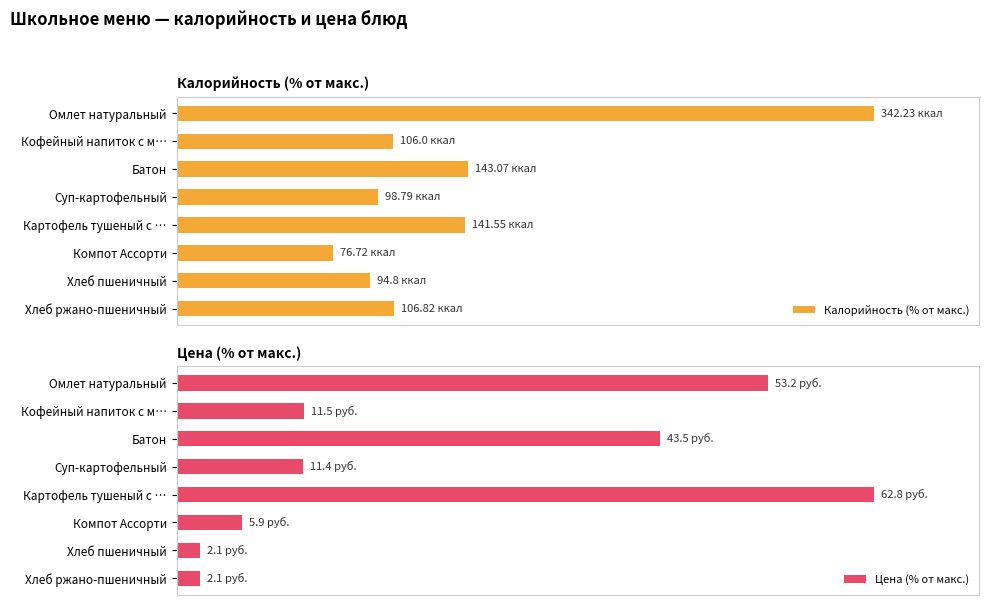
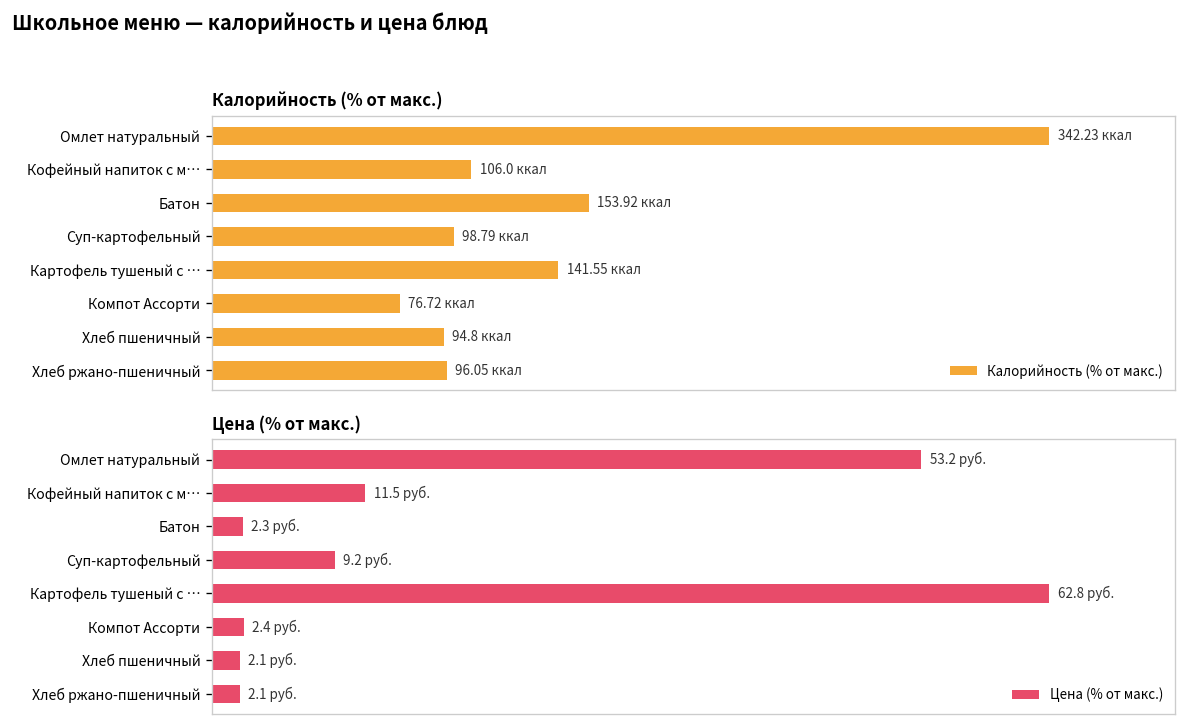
Калорийность (% от макс.), Батон: 143.07 -> 153.92
Калорийность (% от макс.), Хлеб ржано-пшеничный: 106.82 -> 96.05
Цена (% от макс.), Батон: 43.5 -> 2.3
Цена (% от макс.), Суп-картофельный: 11.4 -> 9.2
Цена (% от макс.), Компот Ассорти: 5.9 -> 2.4
